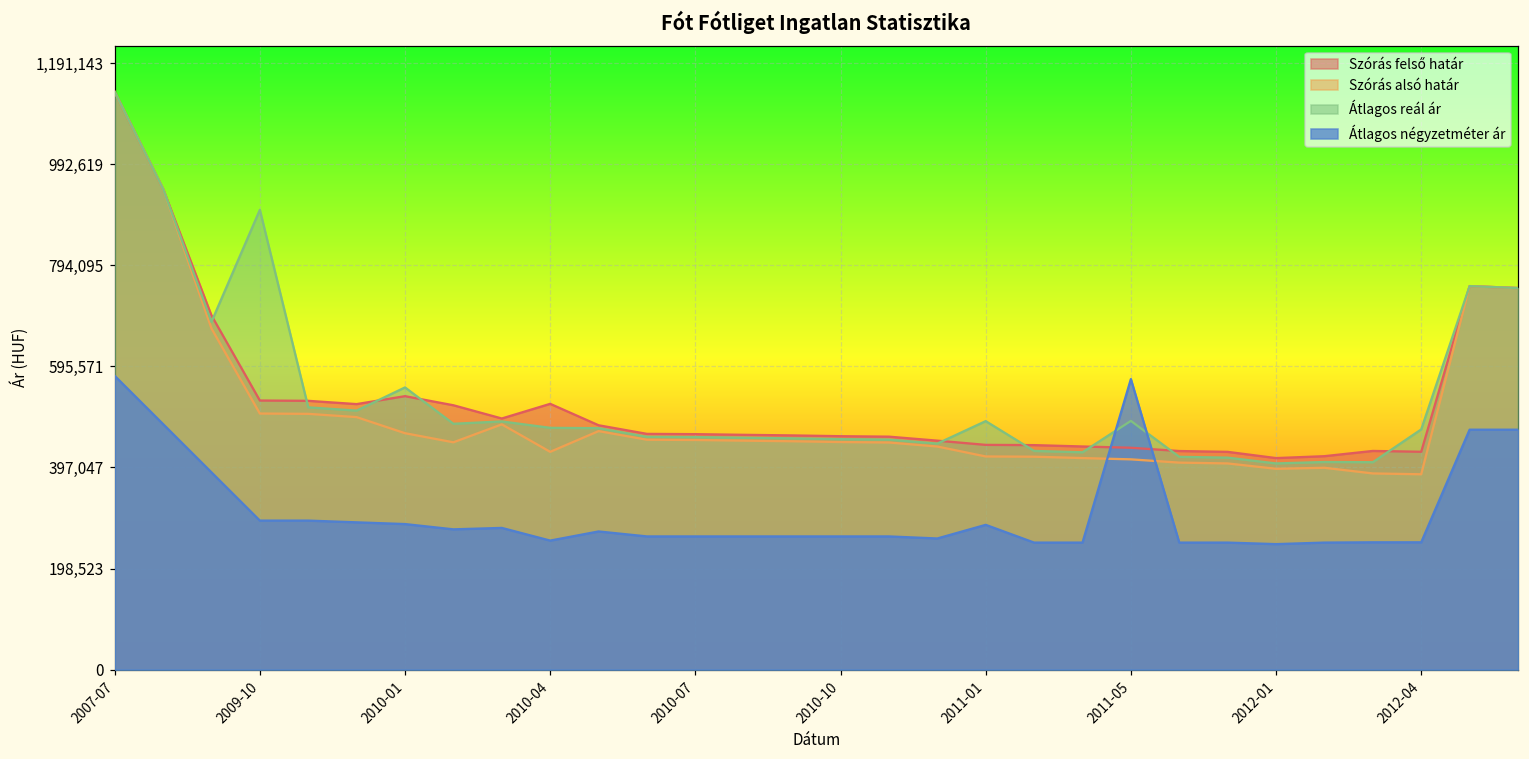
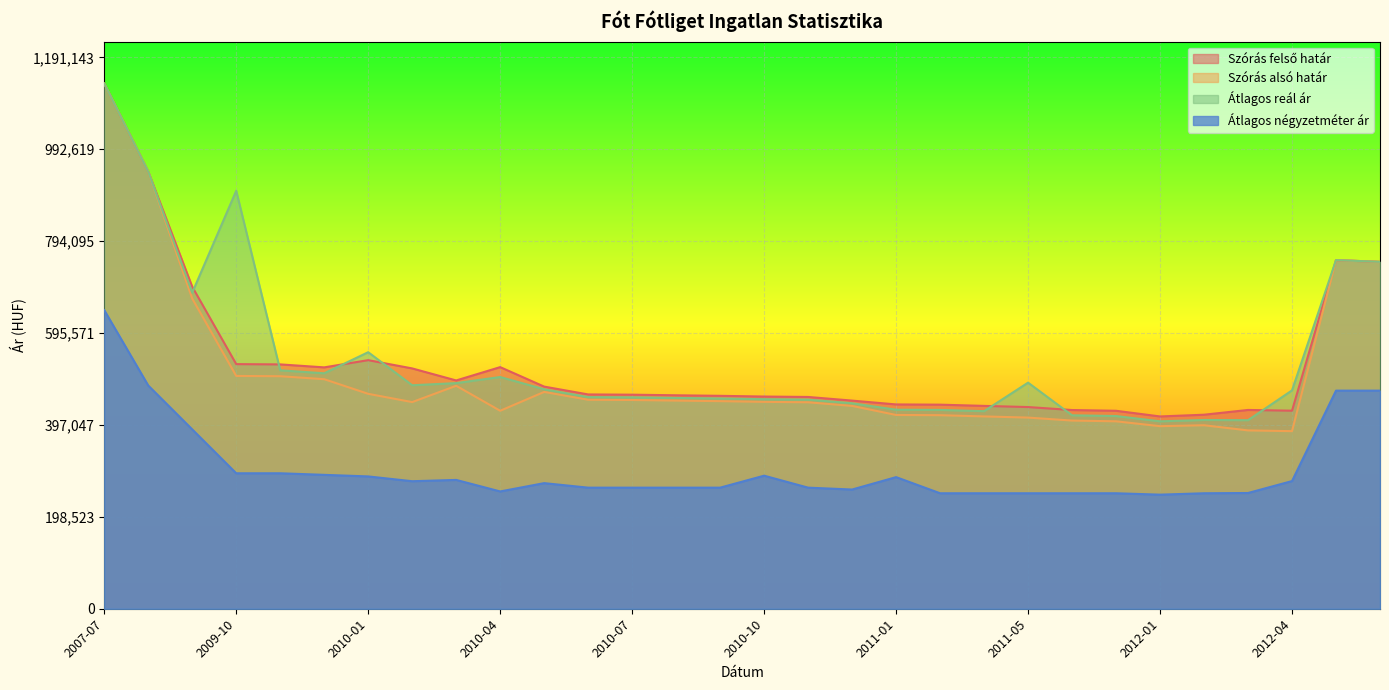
Átlagos négyzetméter ár, 2007-07: 580,000 -> 650,000
Átlagos reál ár, 2010-04: 470,000 -> 500,000
Átlagos négyzetméter ár, 2010-10: 260,000 -> 290,000
Átlagos reál ár, 2011-01: 490,000 -> 430,000
Átlagos négyzetméter ár, 2011-05: 570,000 -> 250,000
Átlagos négyzetméter ár, 2012-04: 250,000 -> 280,000
